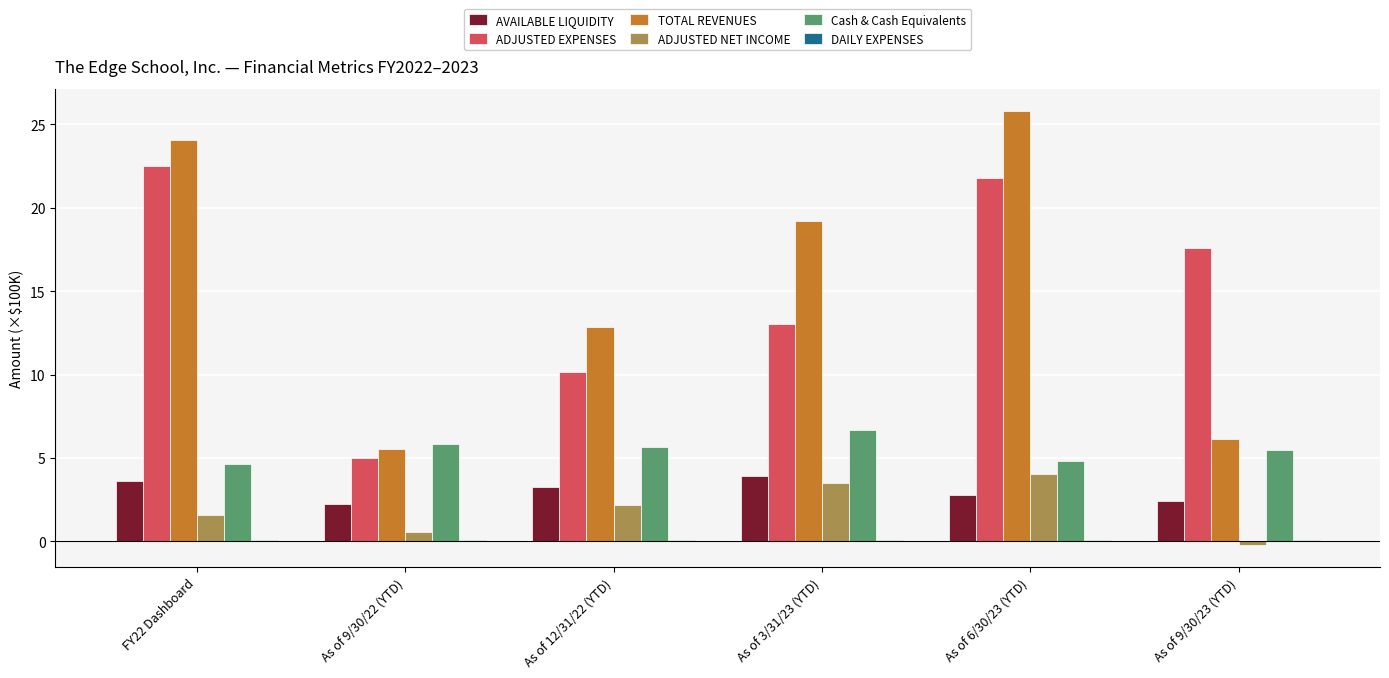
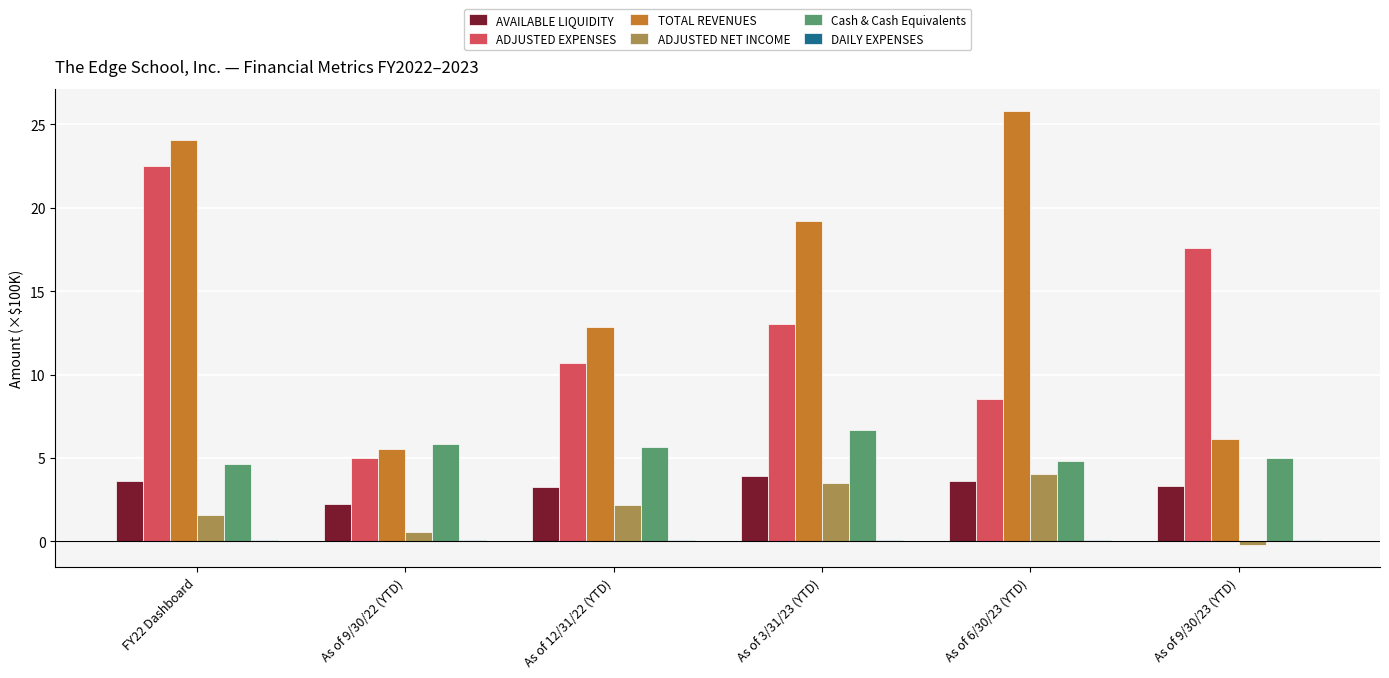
ADJUSTED EXPENSES, As of 12/31/22 (YTD): 10.1 -> 10.7
AVAILABLE LIQUIDITY, As of 6/30/23 (YTD): 2.8 -> 3.6
ADJUSTED EXPENSES, As of 6/30/23 (YTD): 21.8 -> 8.5
AVAILABLE LIQUIDITY, As of 9/30/23 (YTD): 2.4 -> 3.3
Cash & Cash Equivalents, As of 9/30/23 (YTD): 5.5 -> 5.0
